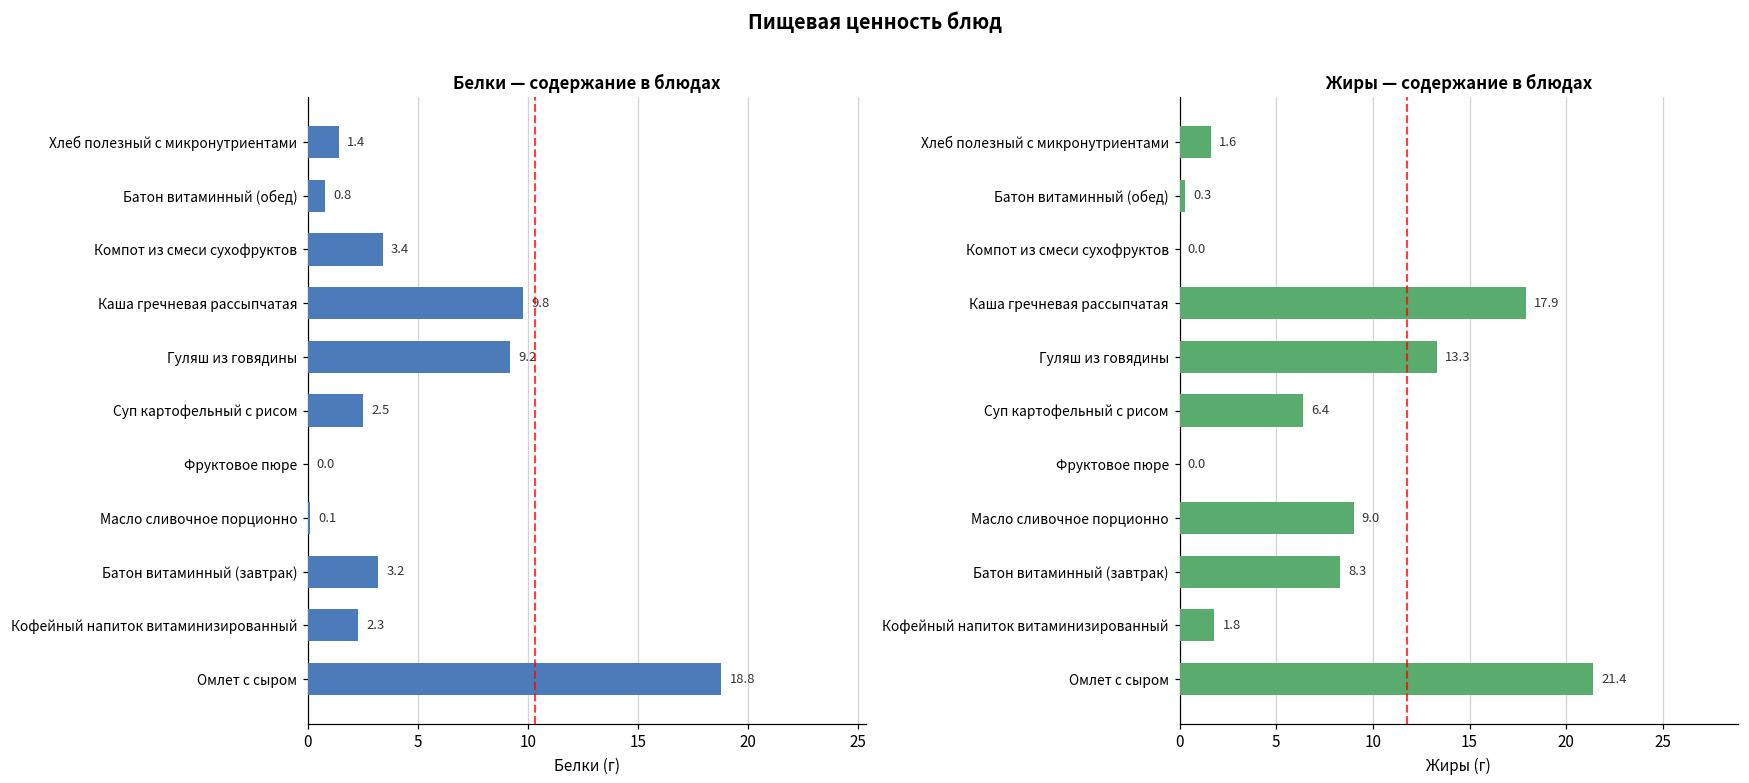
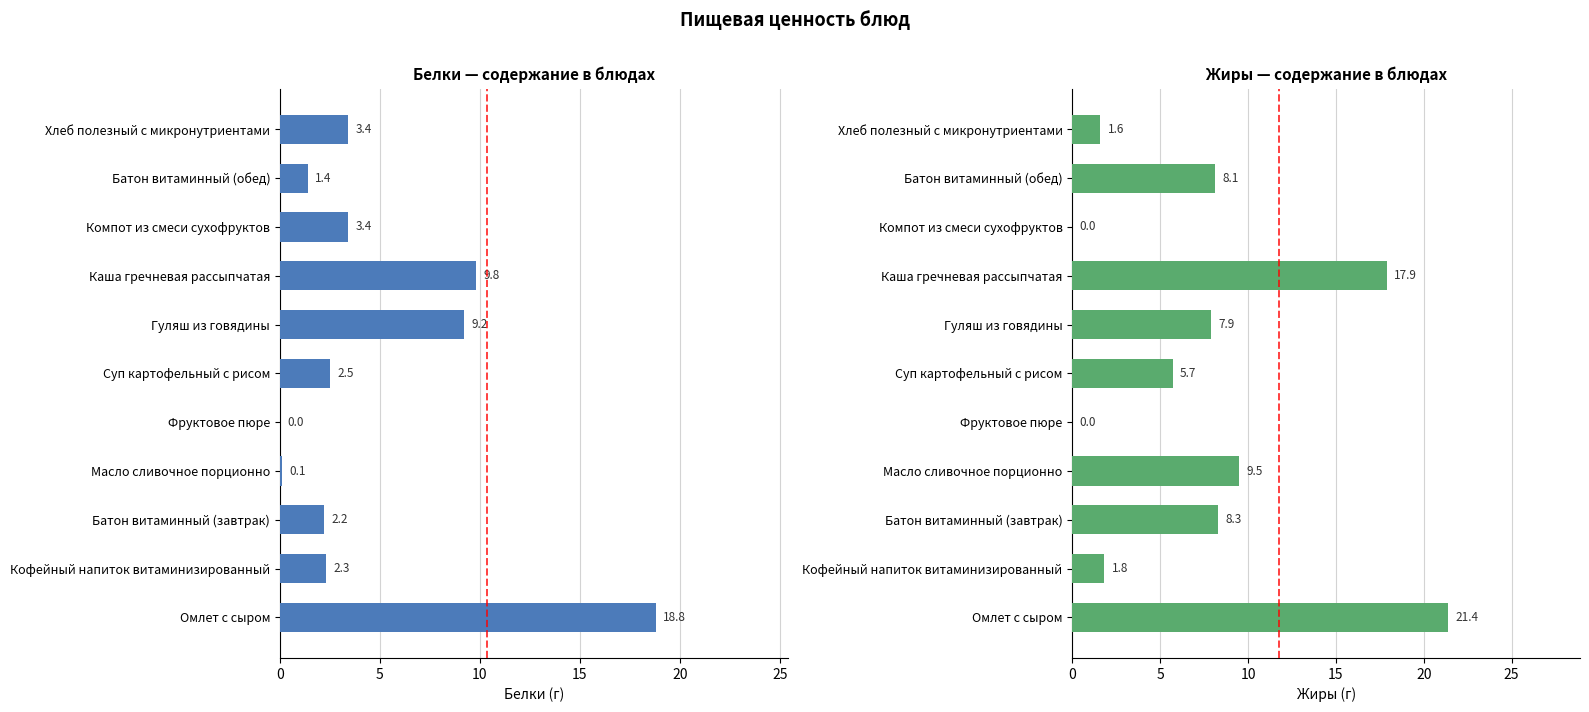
Белки — содержание в блюдах, Хлеб полезный с микронутриентами: 1.4 -> 3.4
Белки — содержание в блюдах, Батон витаминный (обед): 0.8 -> 1.4
Белки — содержание в блюдах, Батон витаминный (завтрак): 3.2 -> 2.2
Жиры — содержание в блюдах, Батон витаминный (обед): 0.3 -> 8.1
Жиры — содержание в блюдах, Гуляш из говядины: 13.3 -> 7.9
Жиры — содержание в блюдах, Суп картофельный с рисом: 6.4 -> 5.7
Жиры — содержание в блюдах, Масло сливочное порционно: 9.0 -> 9.5
